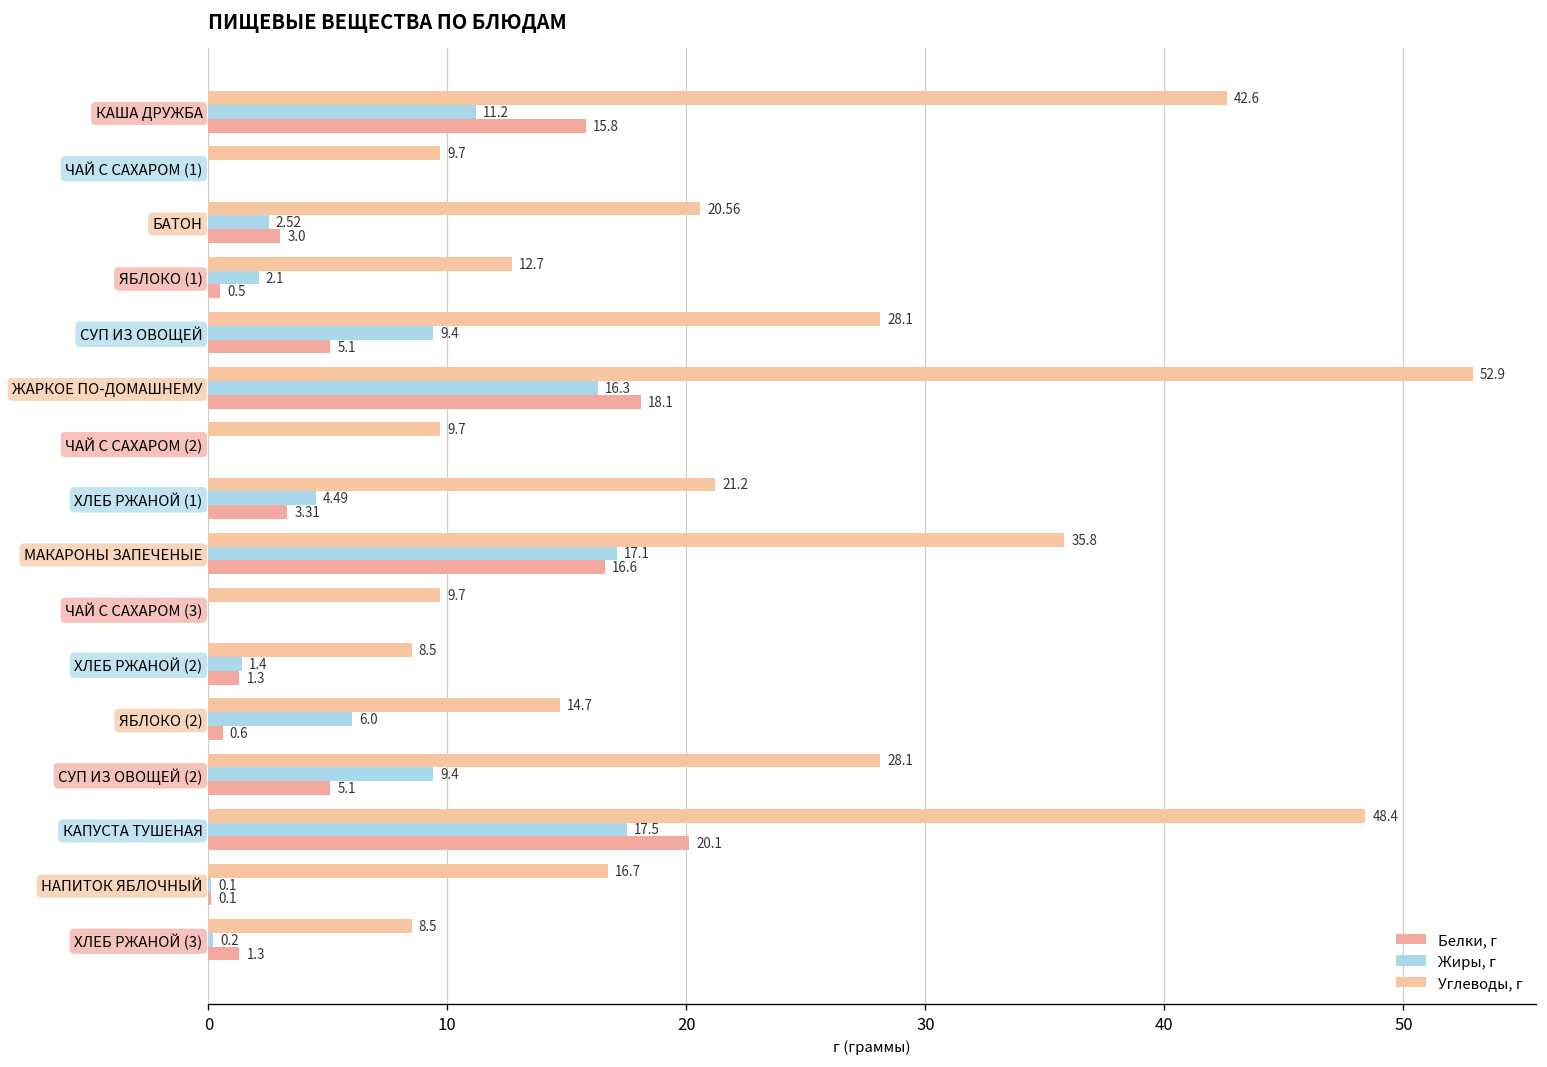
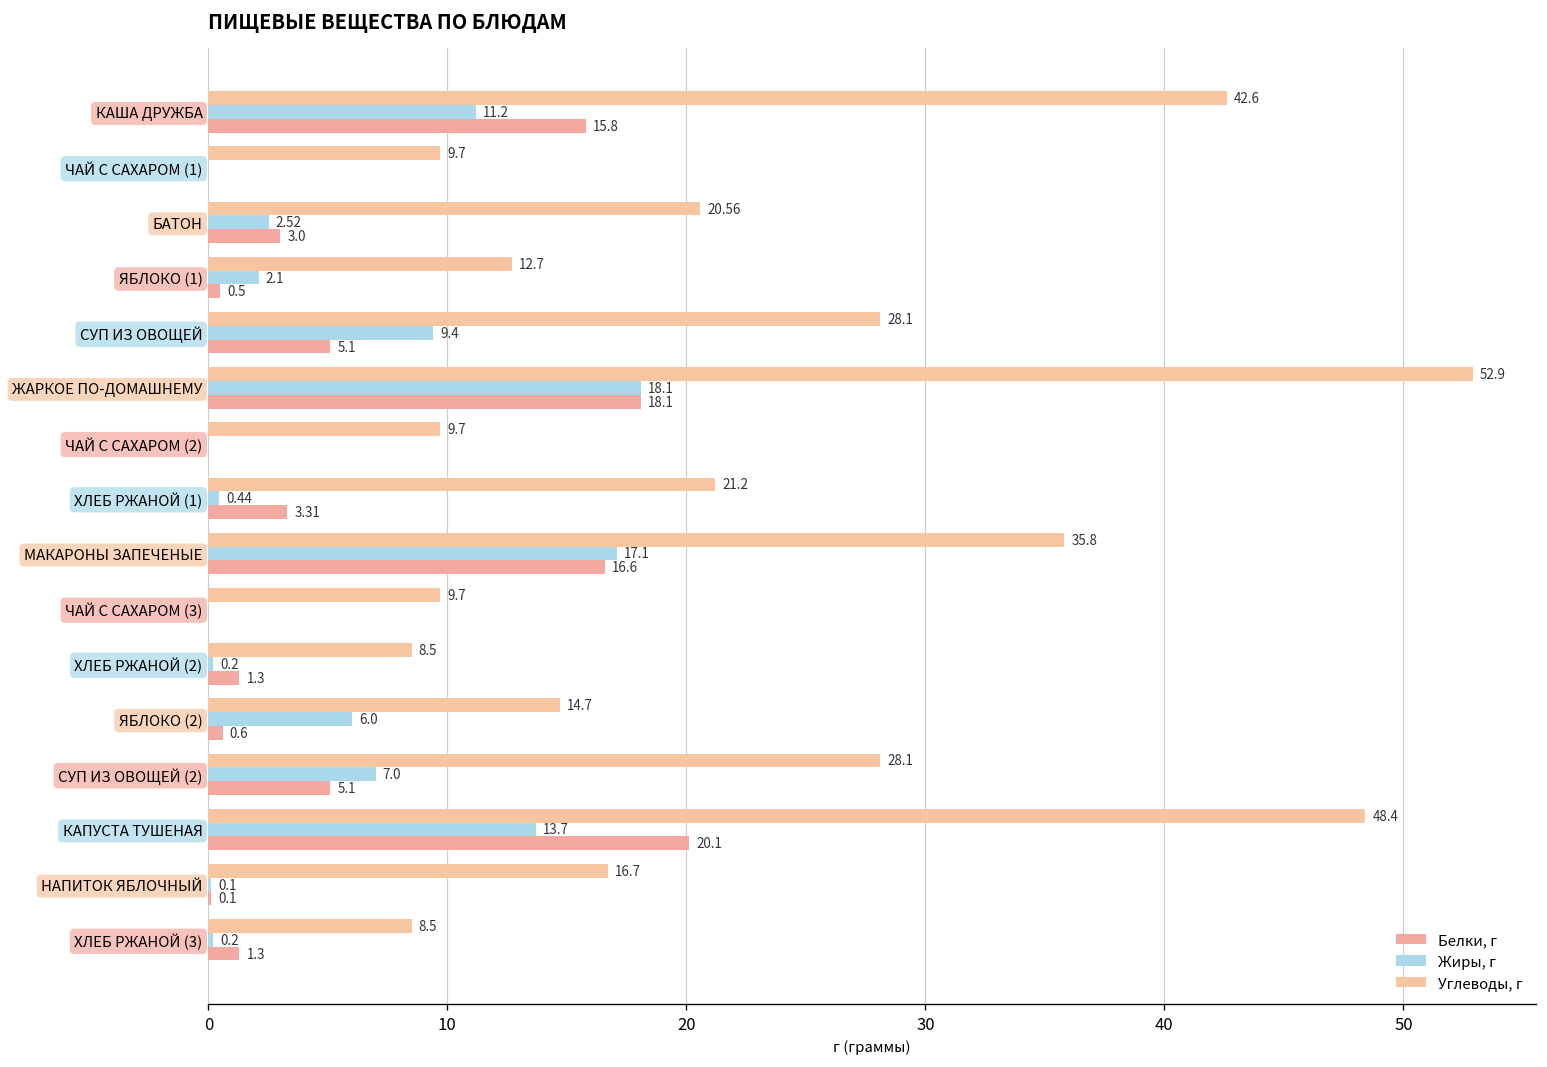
Жиры, г, ЖАРКОЕ ПО-ДОМАШНЕМУ: 16.3 -> 18.1
Жиры, г, ХЛЕБ РЖАНОЙ (1): 4.49 -> 0.44
Жиры, г, ХЛЕБ РЖАНОЙ (2): 1.4 -> 0.2
Жиры, г, СУП ИЗ ОВОЩЕЙ (2): 9.4 -> 7.0
Жиры, г, КАПУСТА ТУШЕНАЯ: 17.5 -> 13.7
